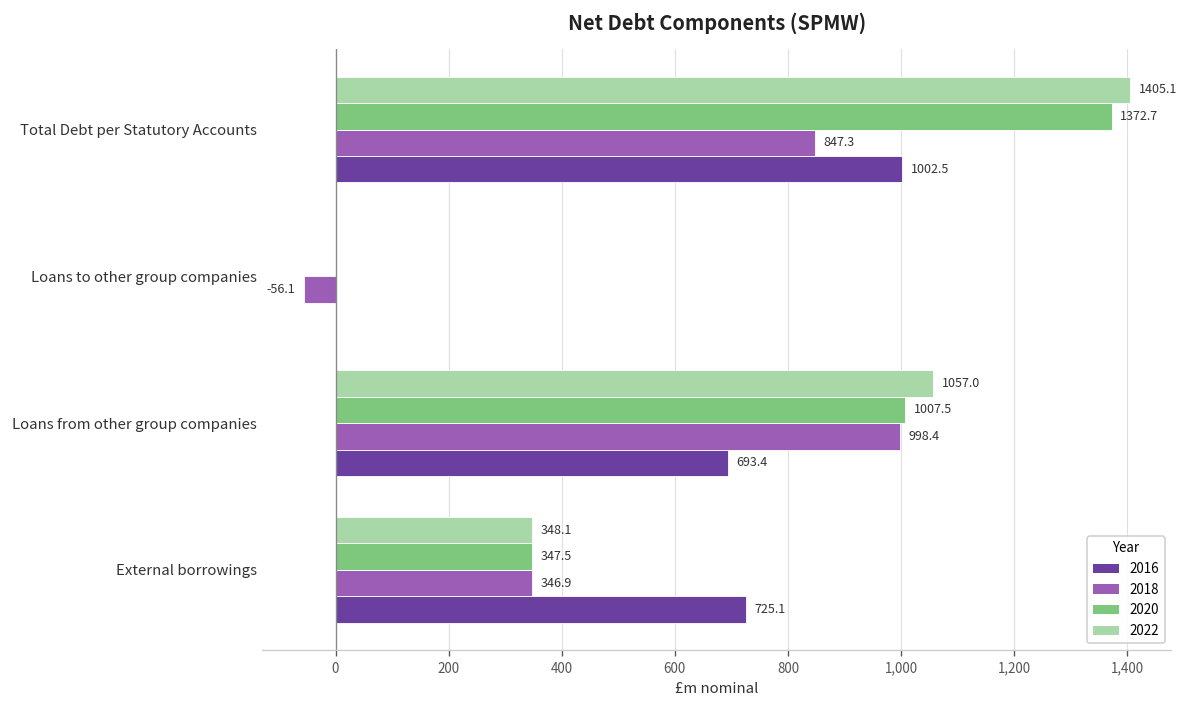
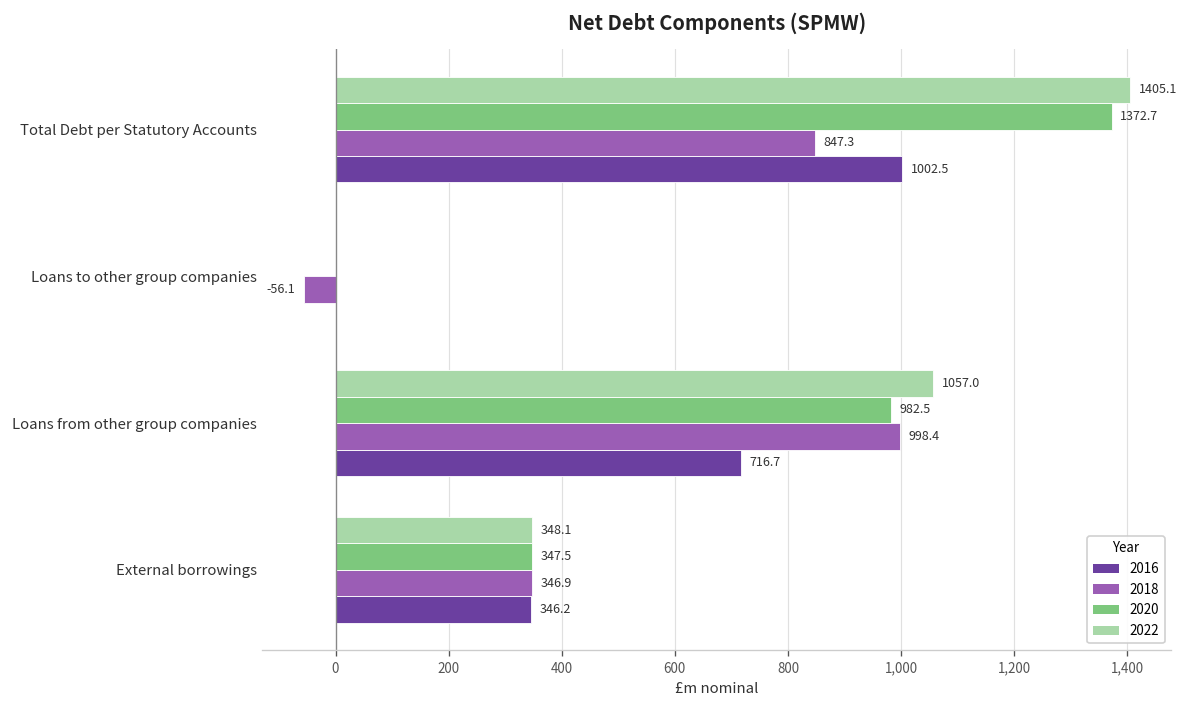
2020, Loans from other group companies: 1007.5 -> 982.5
2016, Loans from other group companies: 693.4 -> 716.7
2016, External borrowings: 725.1 -> 346.2
